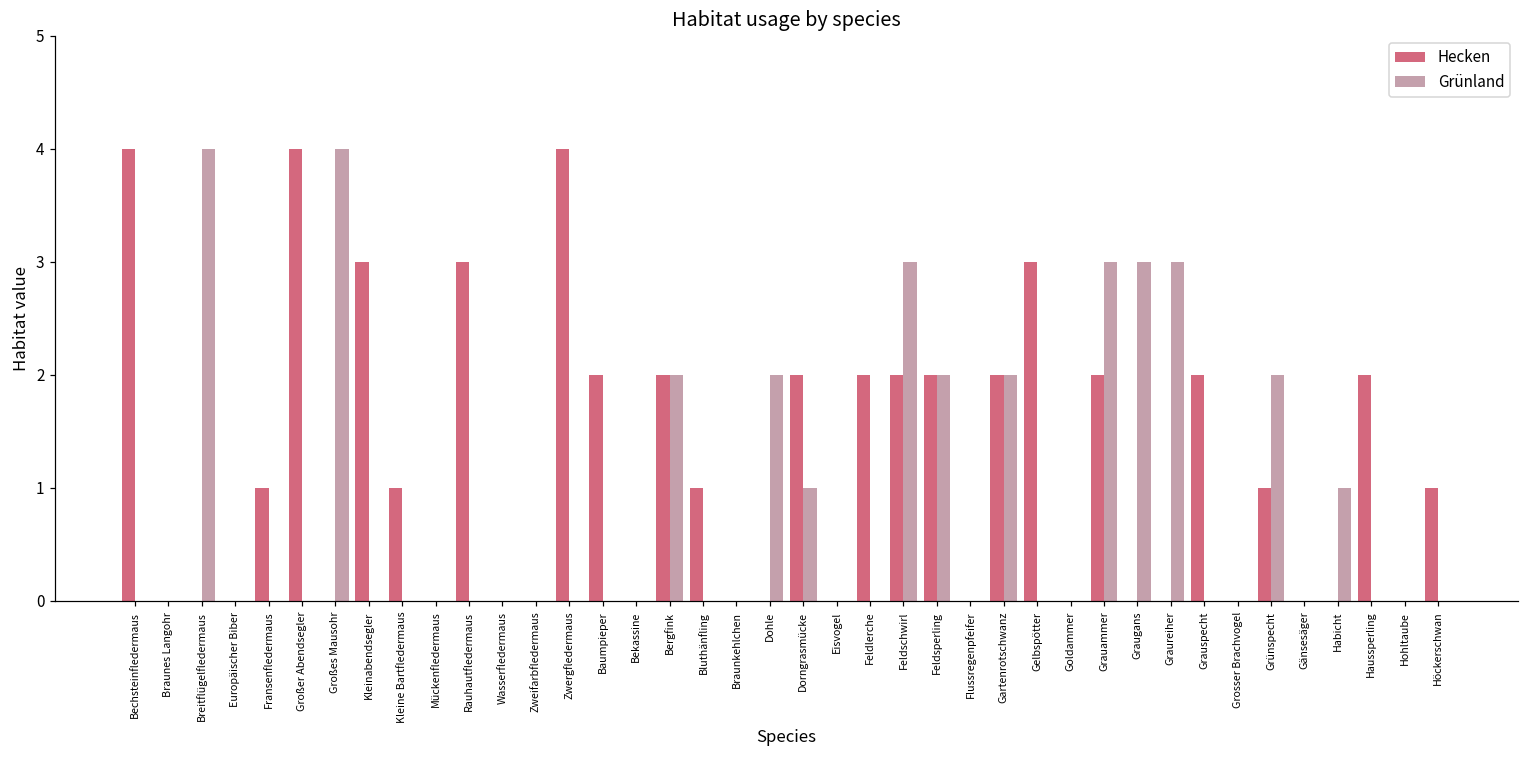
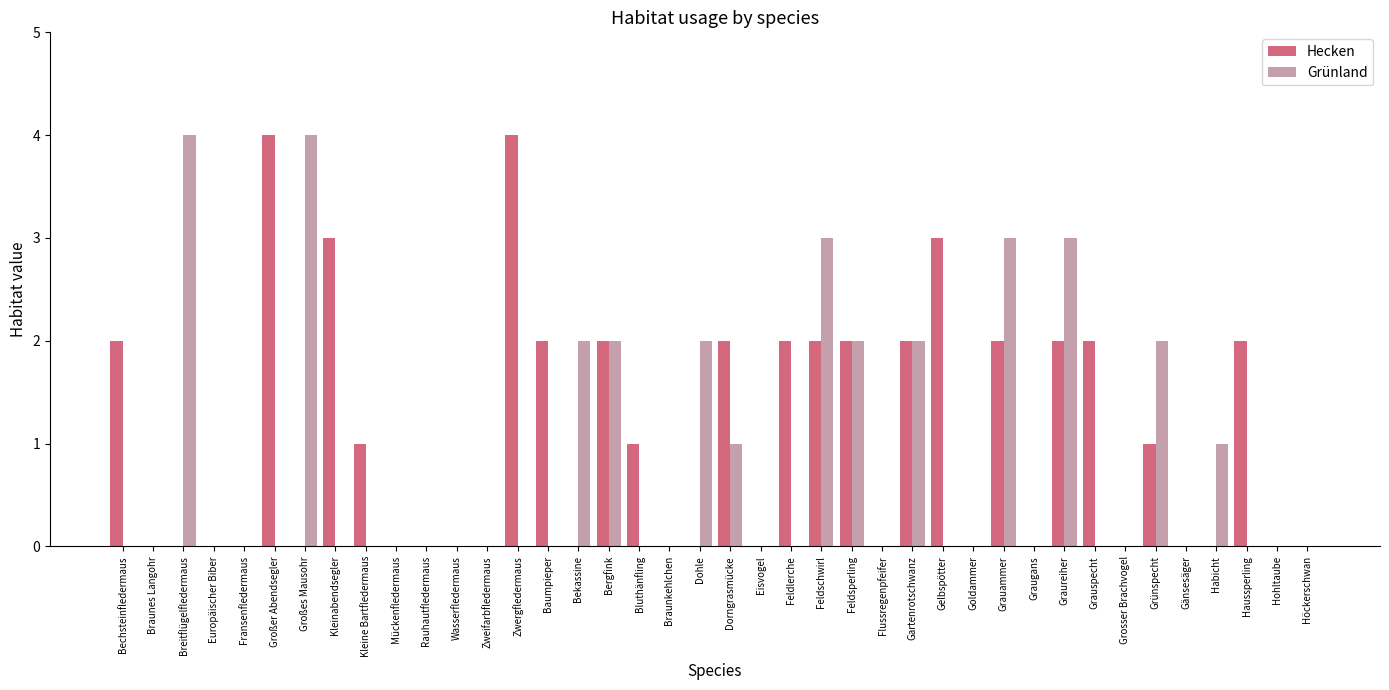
Hecken, Bechsteinfledermaus: 4 -> 2
Hecken, Fransenfledermaus: 1 -> 0
Hecken, Rauhautfledermaus: 3 -> 0
Grünland, Bekassine: 0 -> 2
Grünland, Graugans: 3 -> 0
Hecken, Graureiher: 0 -> 2
Hecken, Höckerschwan: 1 -> 0
